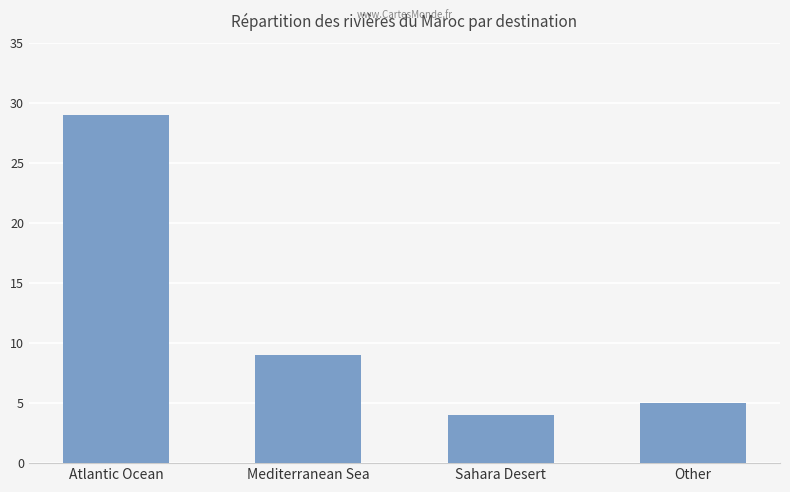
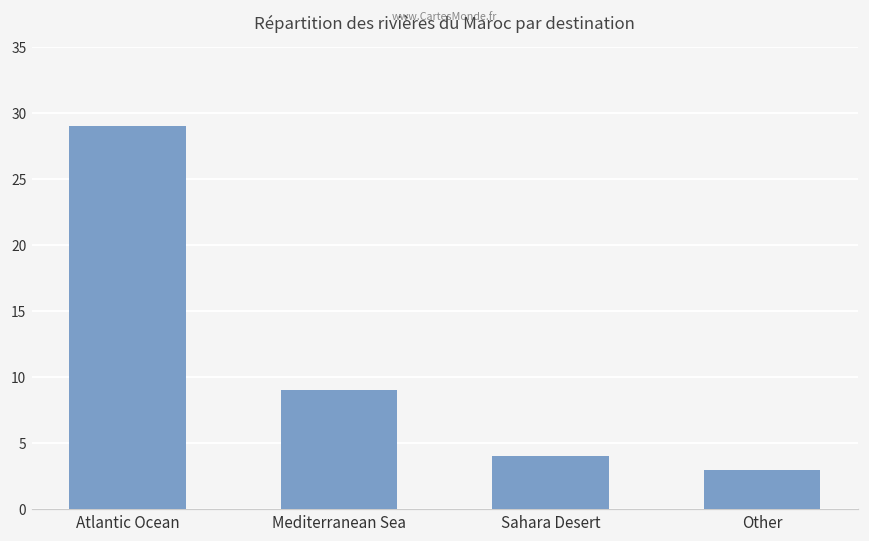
Other: 5 -> 3
